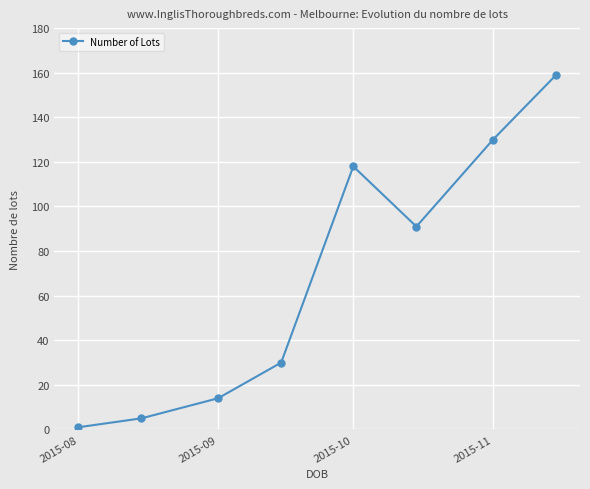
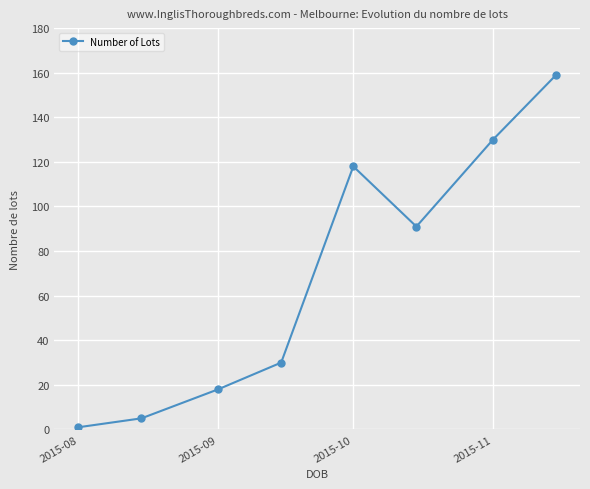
2015-09: 14 -> 18
